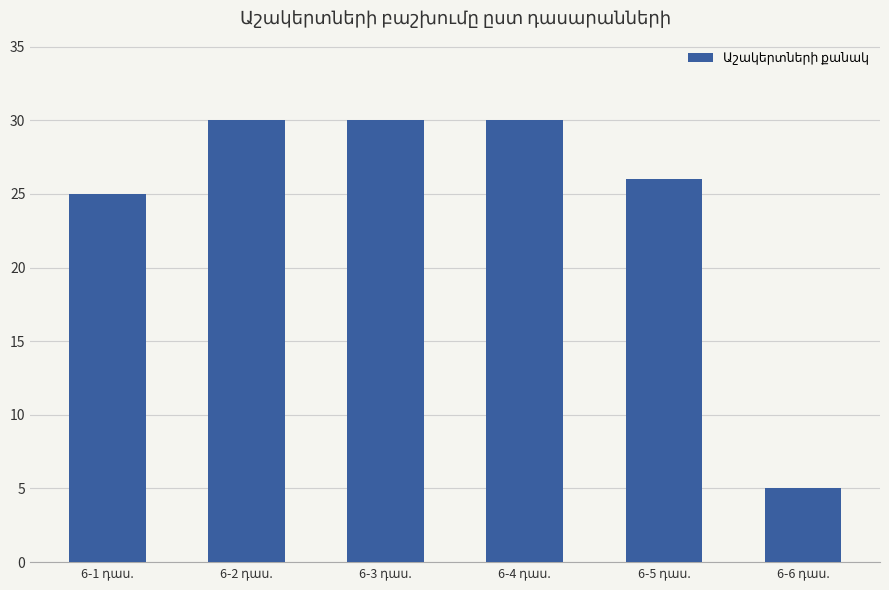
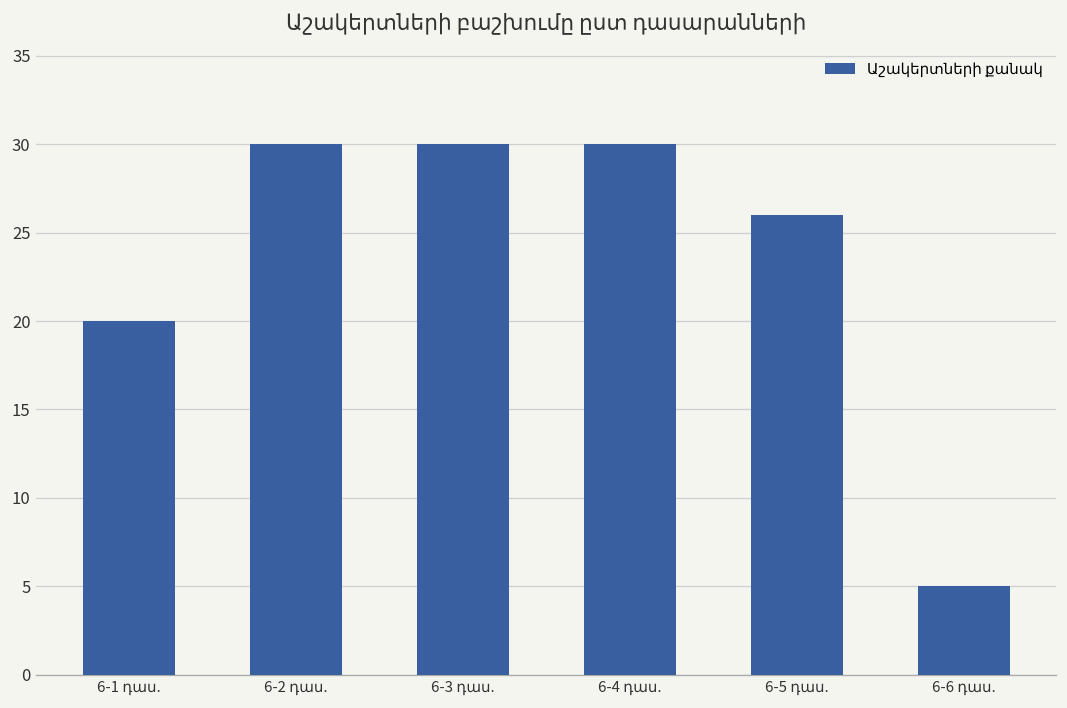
6-1 դաս.: 25 -> 20
